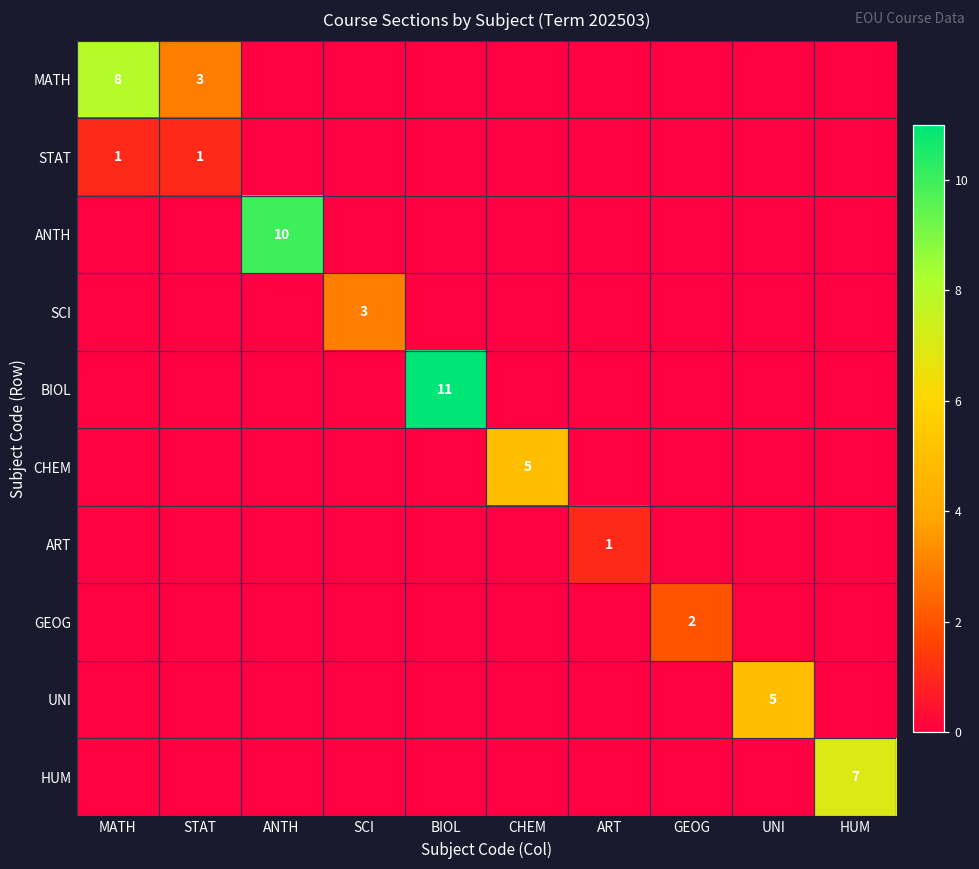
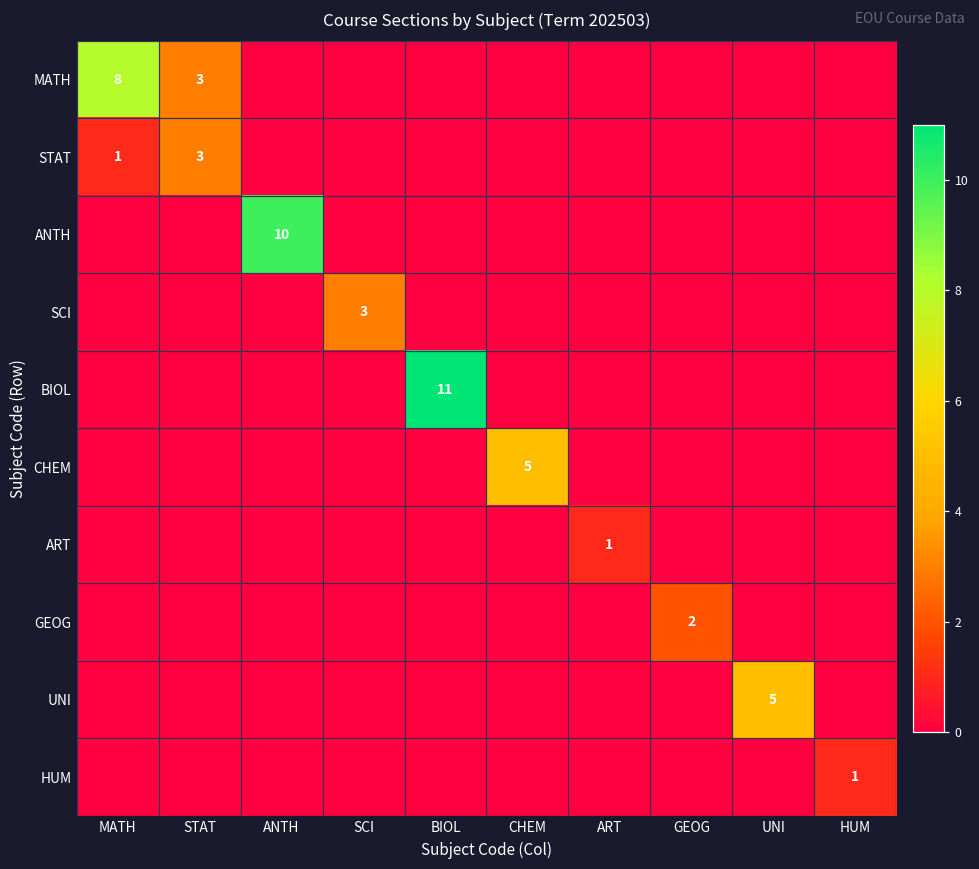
STAT, STAT: 1 -> 3
HUM, HUM: 7 -> 1
